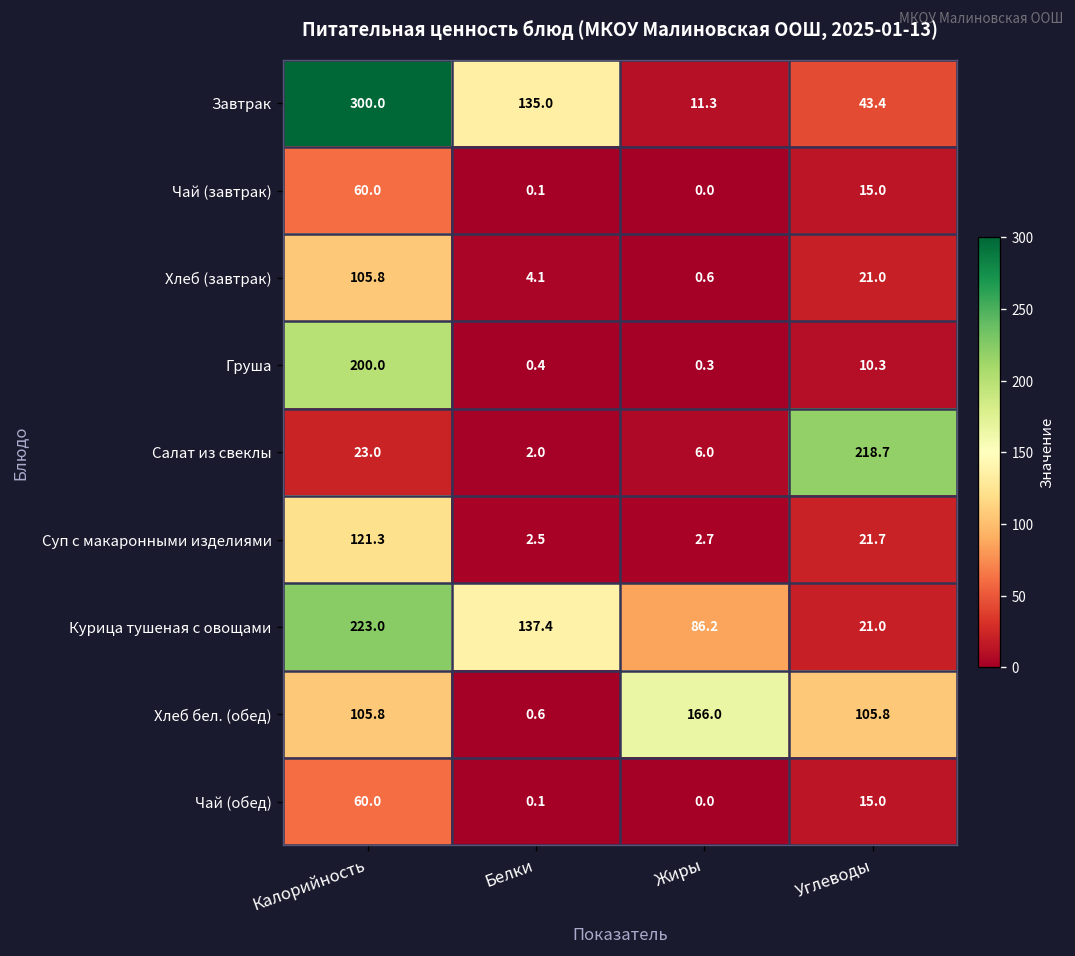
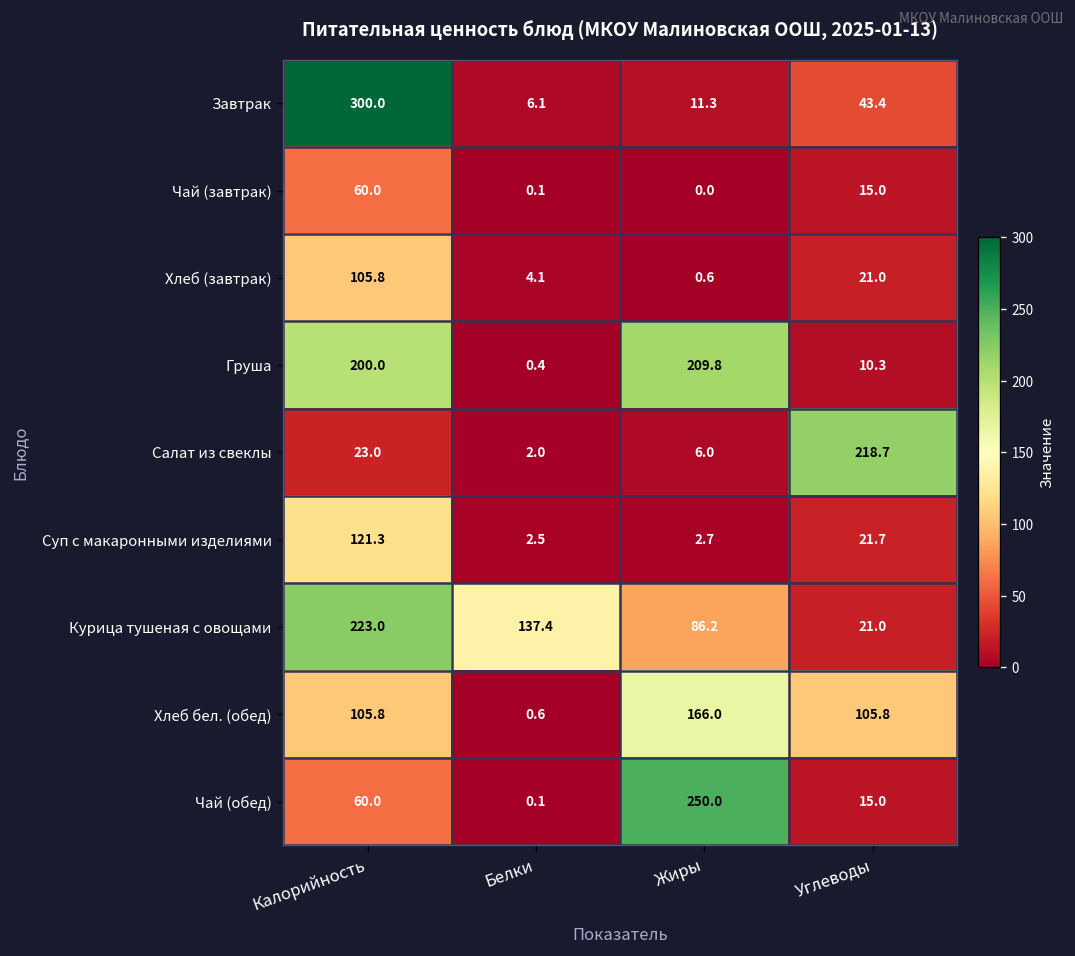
Завтрак, Белки: 135.0 -> 6.1
Груша, Жиры: 0.3 -> 209.8
Чай (обед), Жиры: 0.0 -> 250.0
